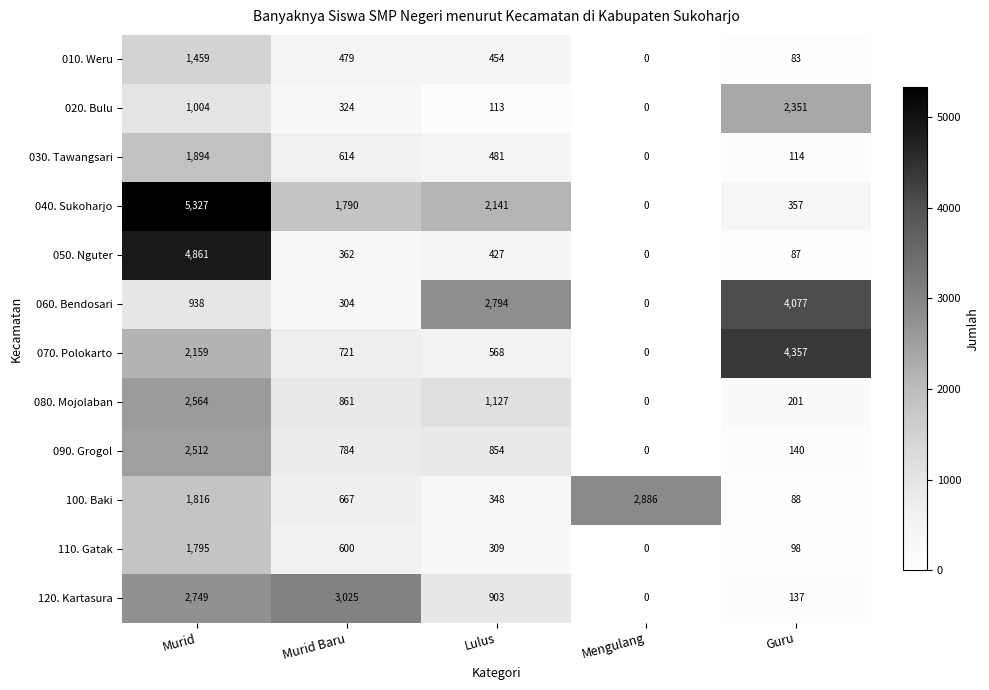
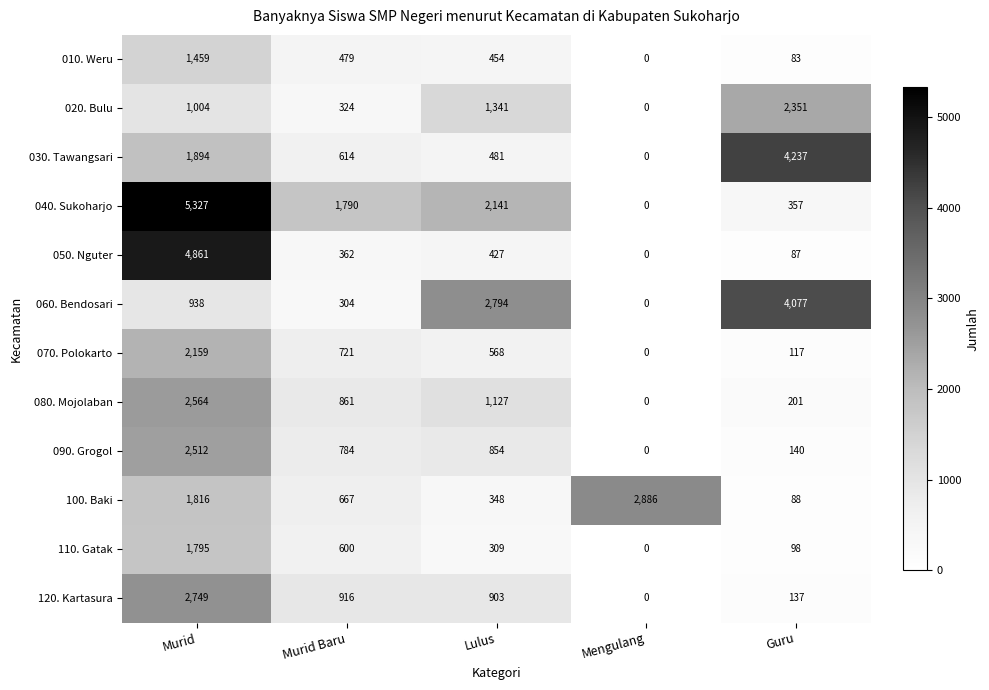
020. Bulu, Lulus: 113 -> 1,341
030. Tawangsari, Guru: 114 -> 4,237
070. Polokarto, Guru: 4,357 -> 117
120. Kartasura, Murid Baru: 3,025 -> 916
